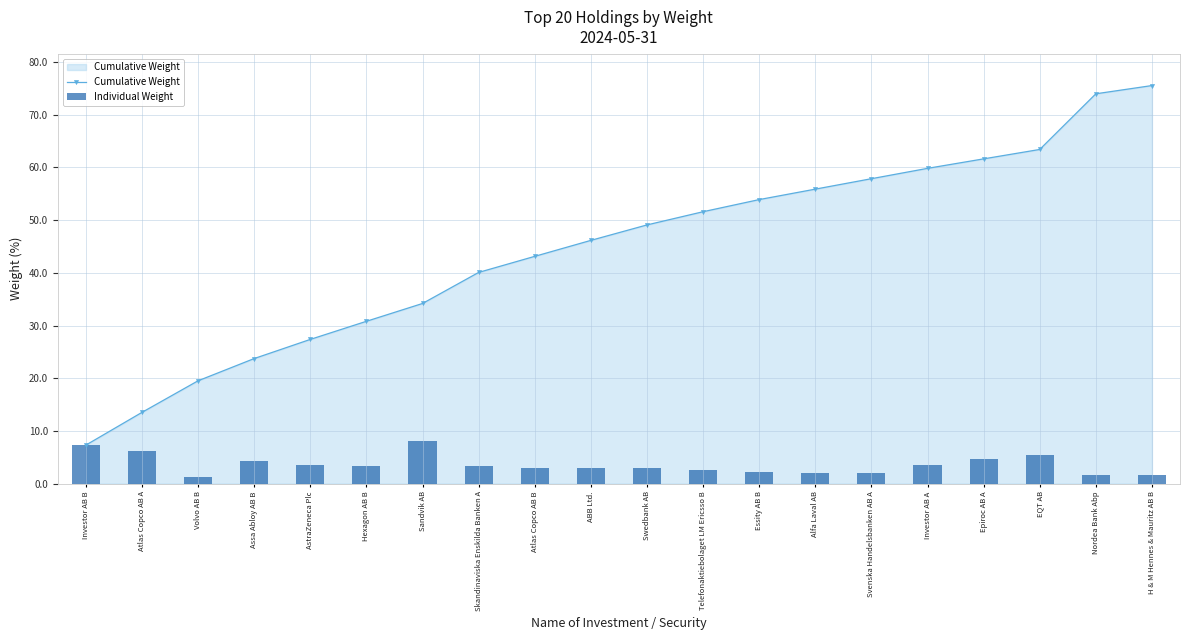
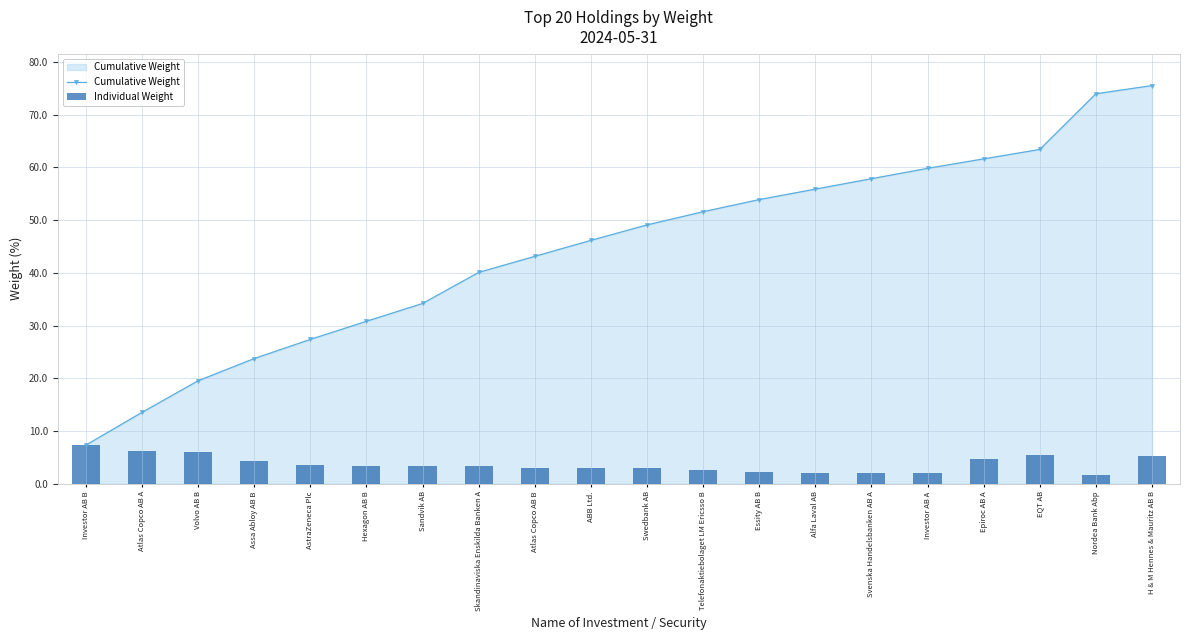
Individual Weight, Volvo AB B: 1 -> 6
Individual Weight, Sandvik AB: 8 -> 3
Individual Weight, Investor AB A: 4 -> 2
Individual Weight, H & M Hennes & Mauritz AB B: 2 -> 5
